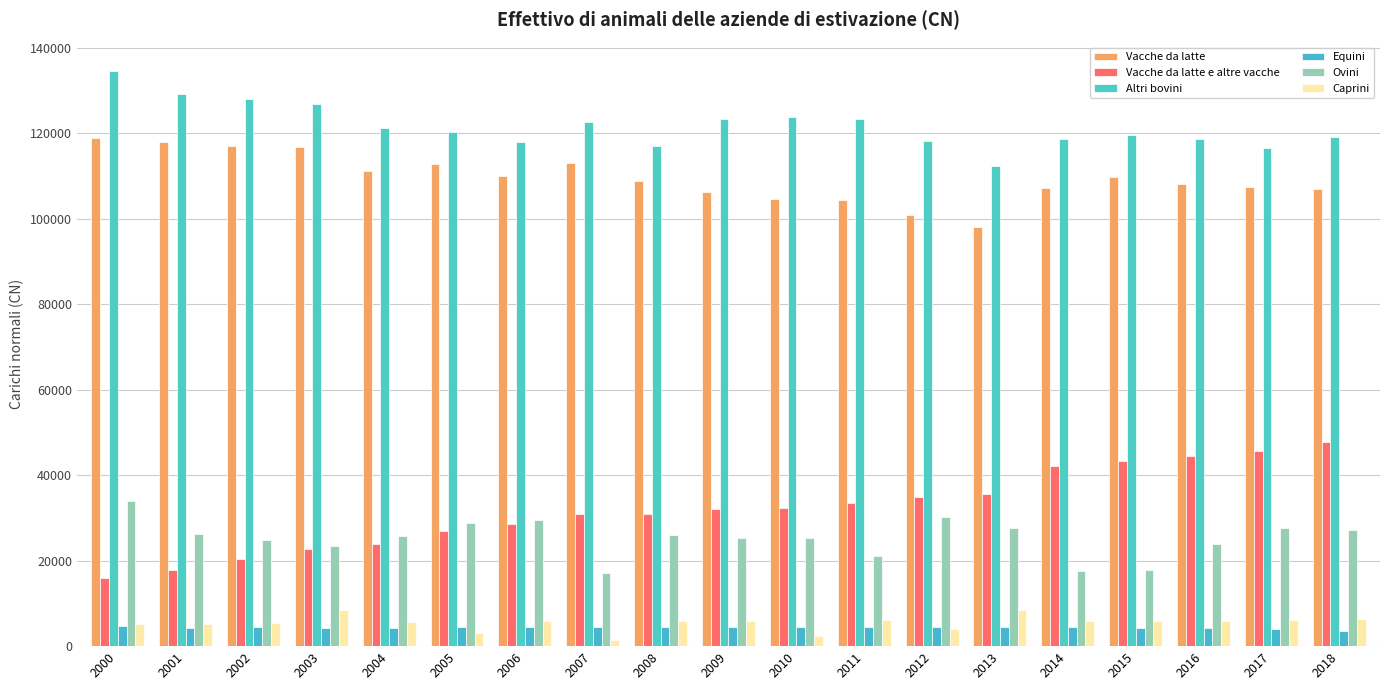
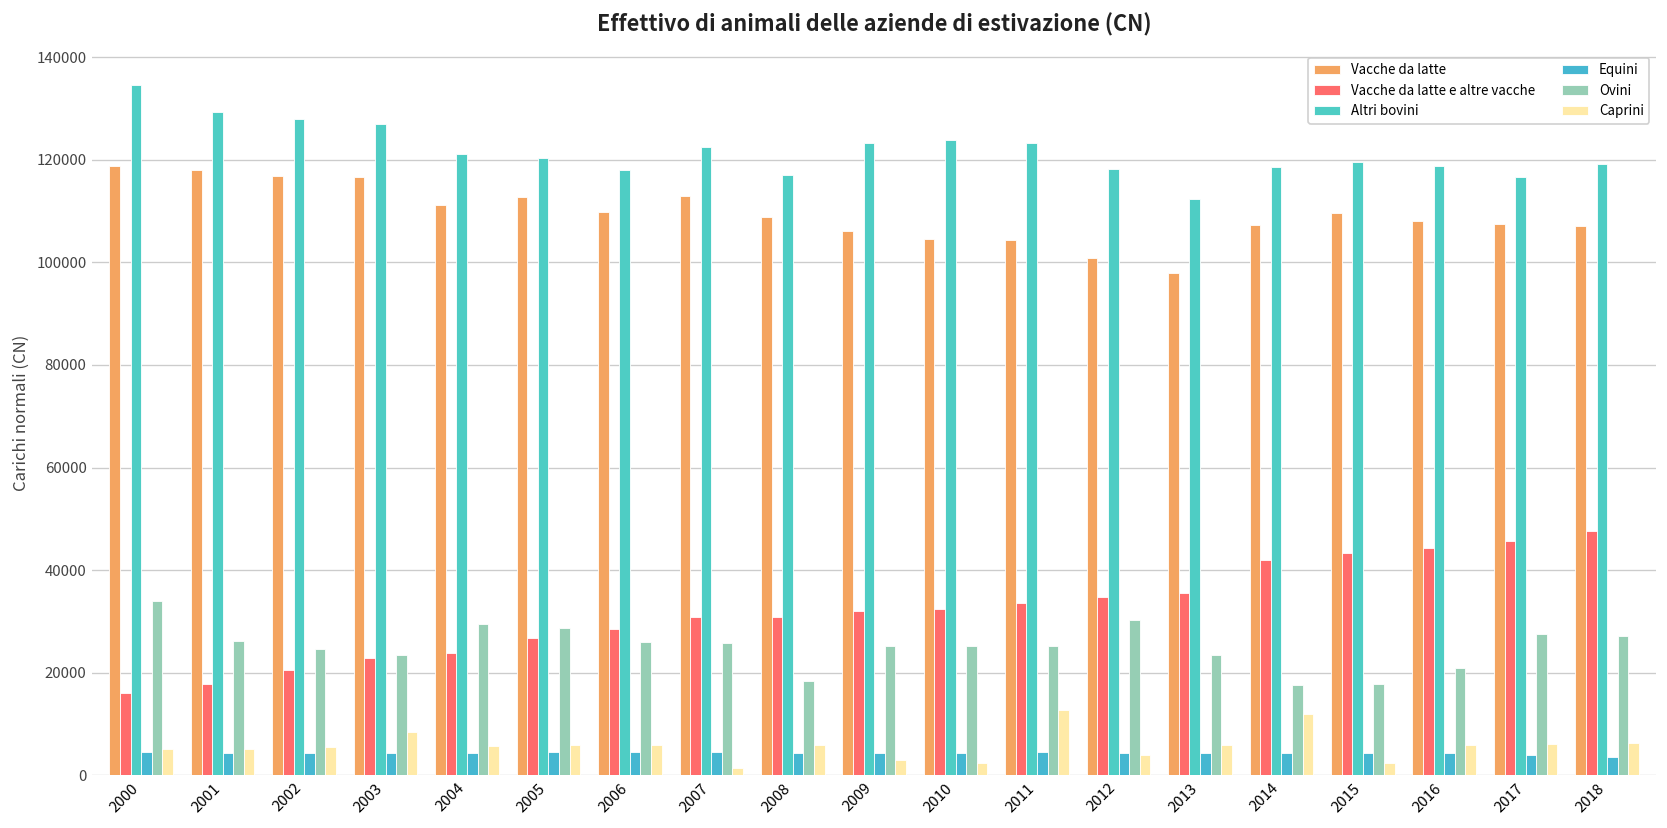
Ovini, 2004: 26000 -> 30000
Caprini, 2005: 3000 -> 6000
Ovini, 2006: 30000 -> 26000
Ovini, 2007: 17000 -> 26000
Ovini, 2008: 26000 -> 18000
Caprini, 2009: 6000 -> 3000
Ovini, 2011: 21000 -> 25000
Caprini, 2011: 6000 -> 13000
Ovini, 2013: 28000 -> 23000
Caprini, 2013: 8000 -> 6000
Caprini, 2014: 6000 -> 12000
Caprini, 2015: 6000 -> 2000
Ovini, 2016: 24000 -> 21000
